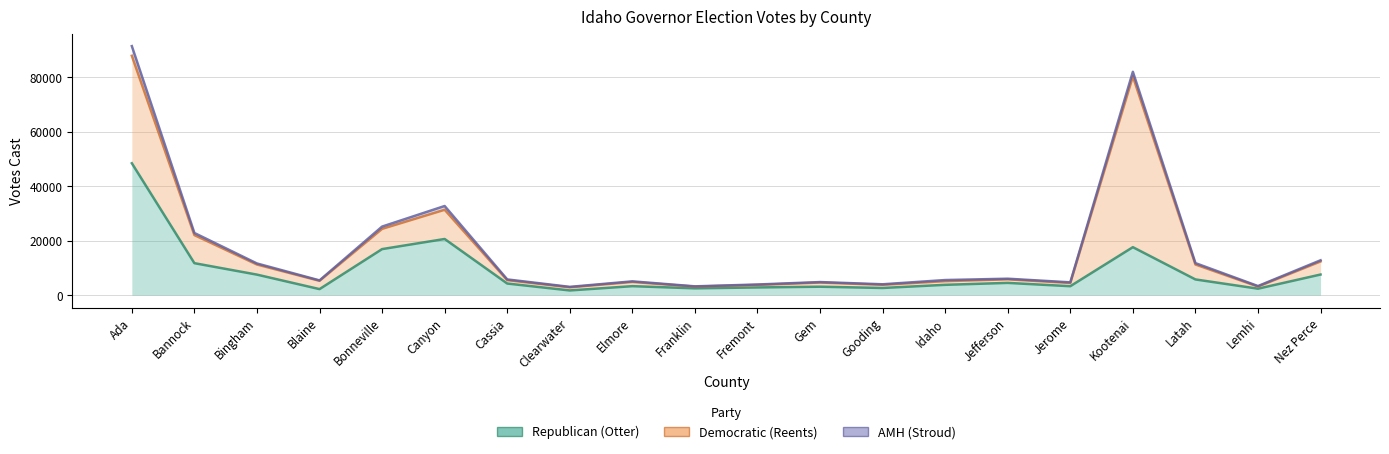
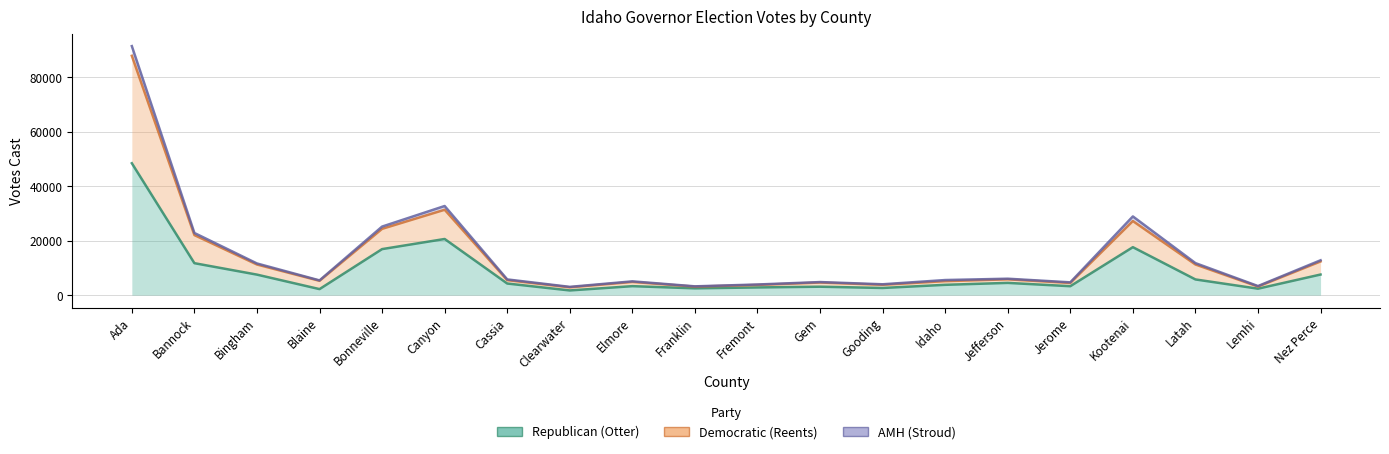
Democratic (Reents), Kootenai: 63000 -> 10000
